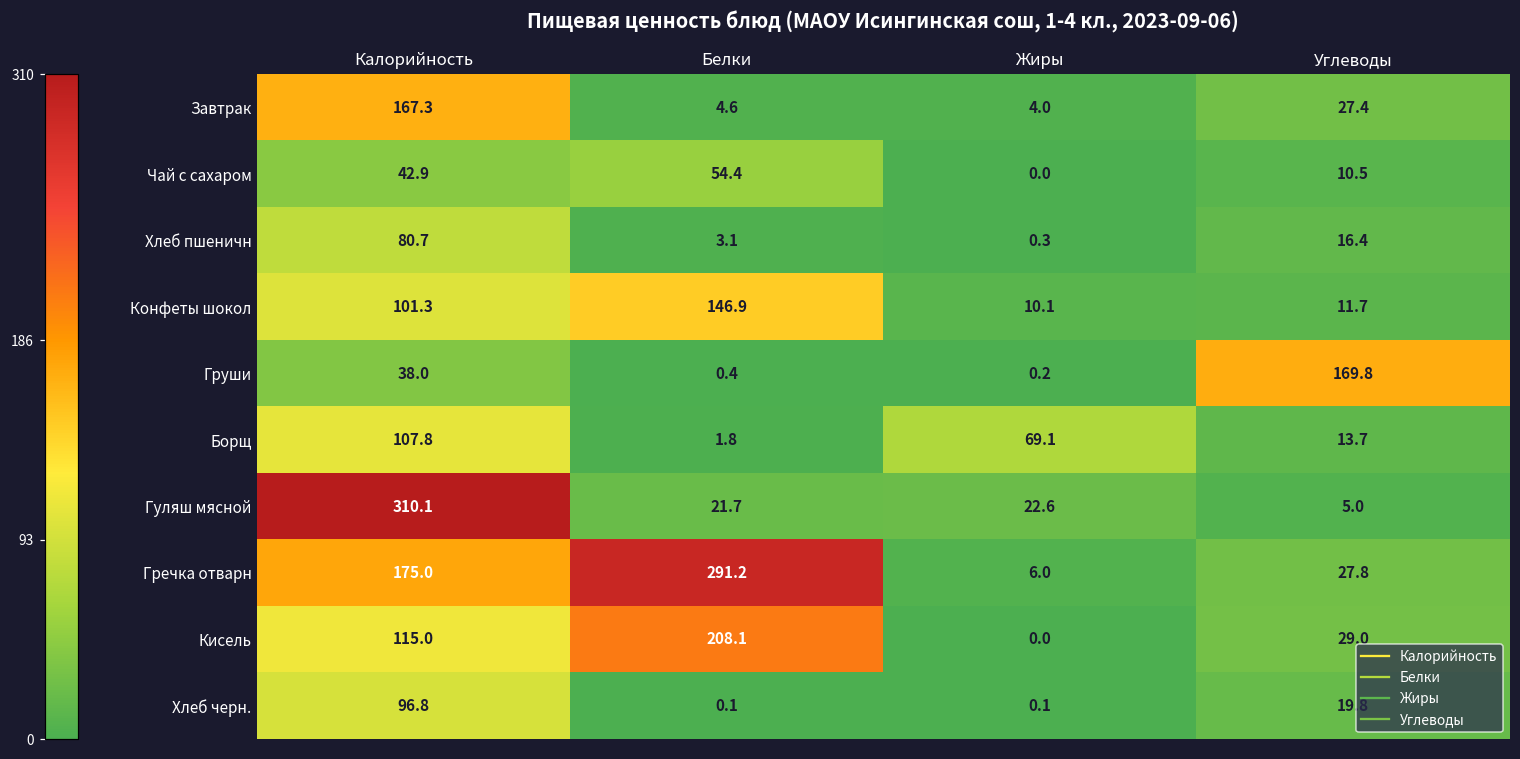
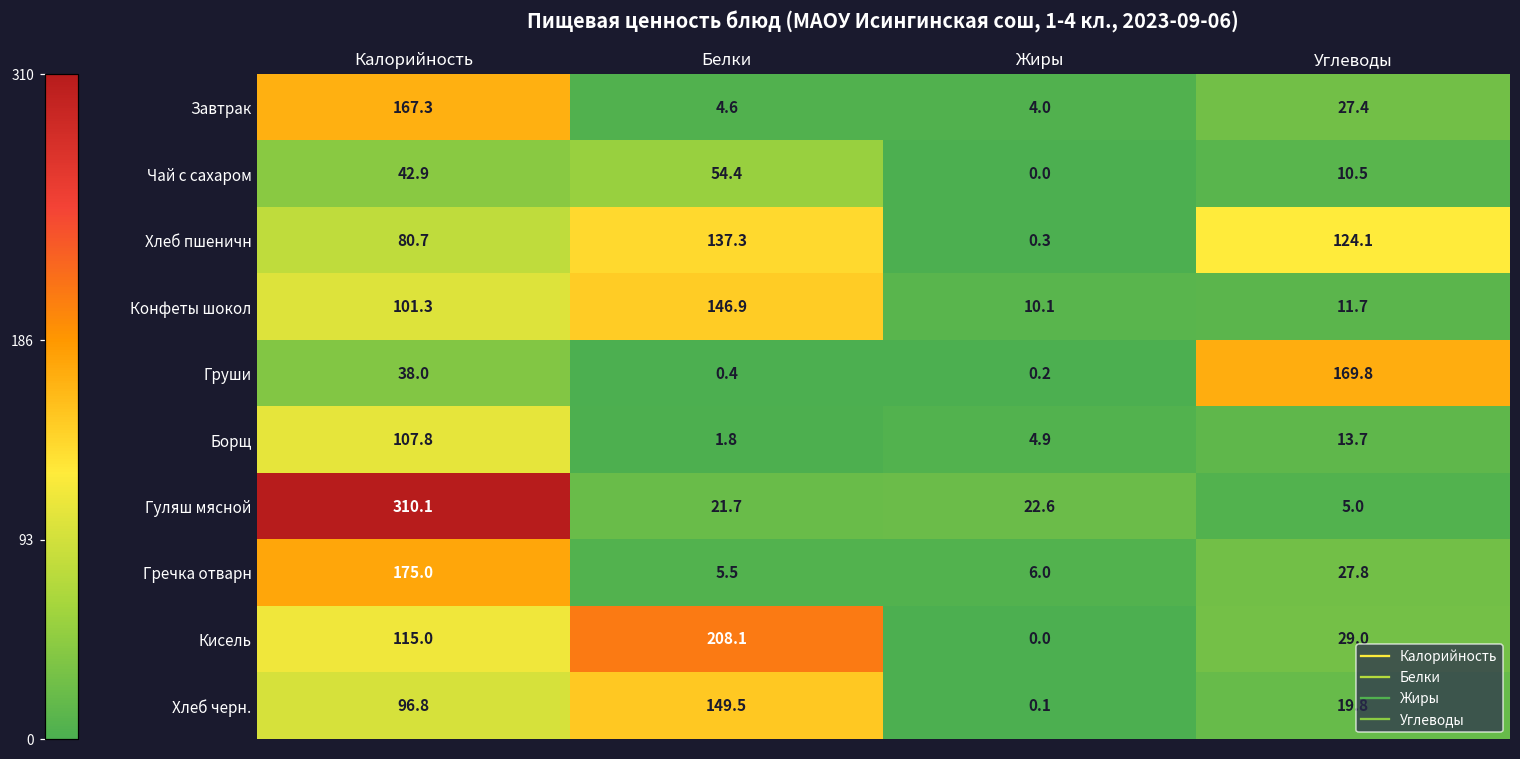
Хлеб пшеничн, Белки: 3.1 -> 137.3
Хлеб пшеничн, Углеводы: 16.4 -> 124.1
Борщ, Жиры: 69.1 -> 4.9
Гречка отварн, Белки: 291.2 -> 5.5
Хлеб черн., Белки: 0.1 -> 149.5
